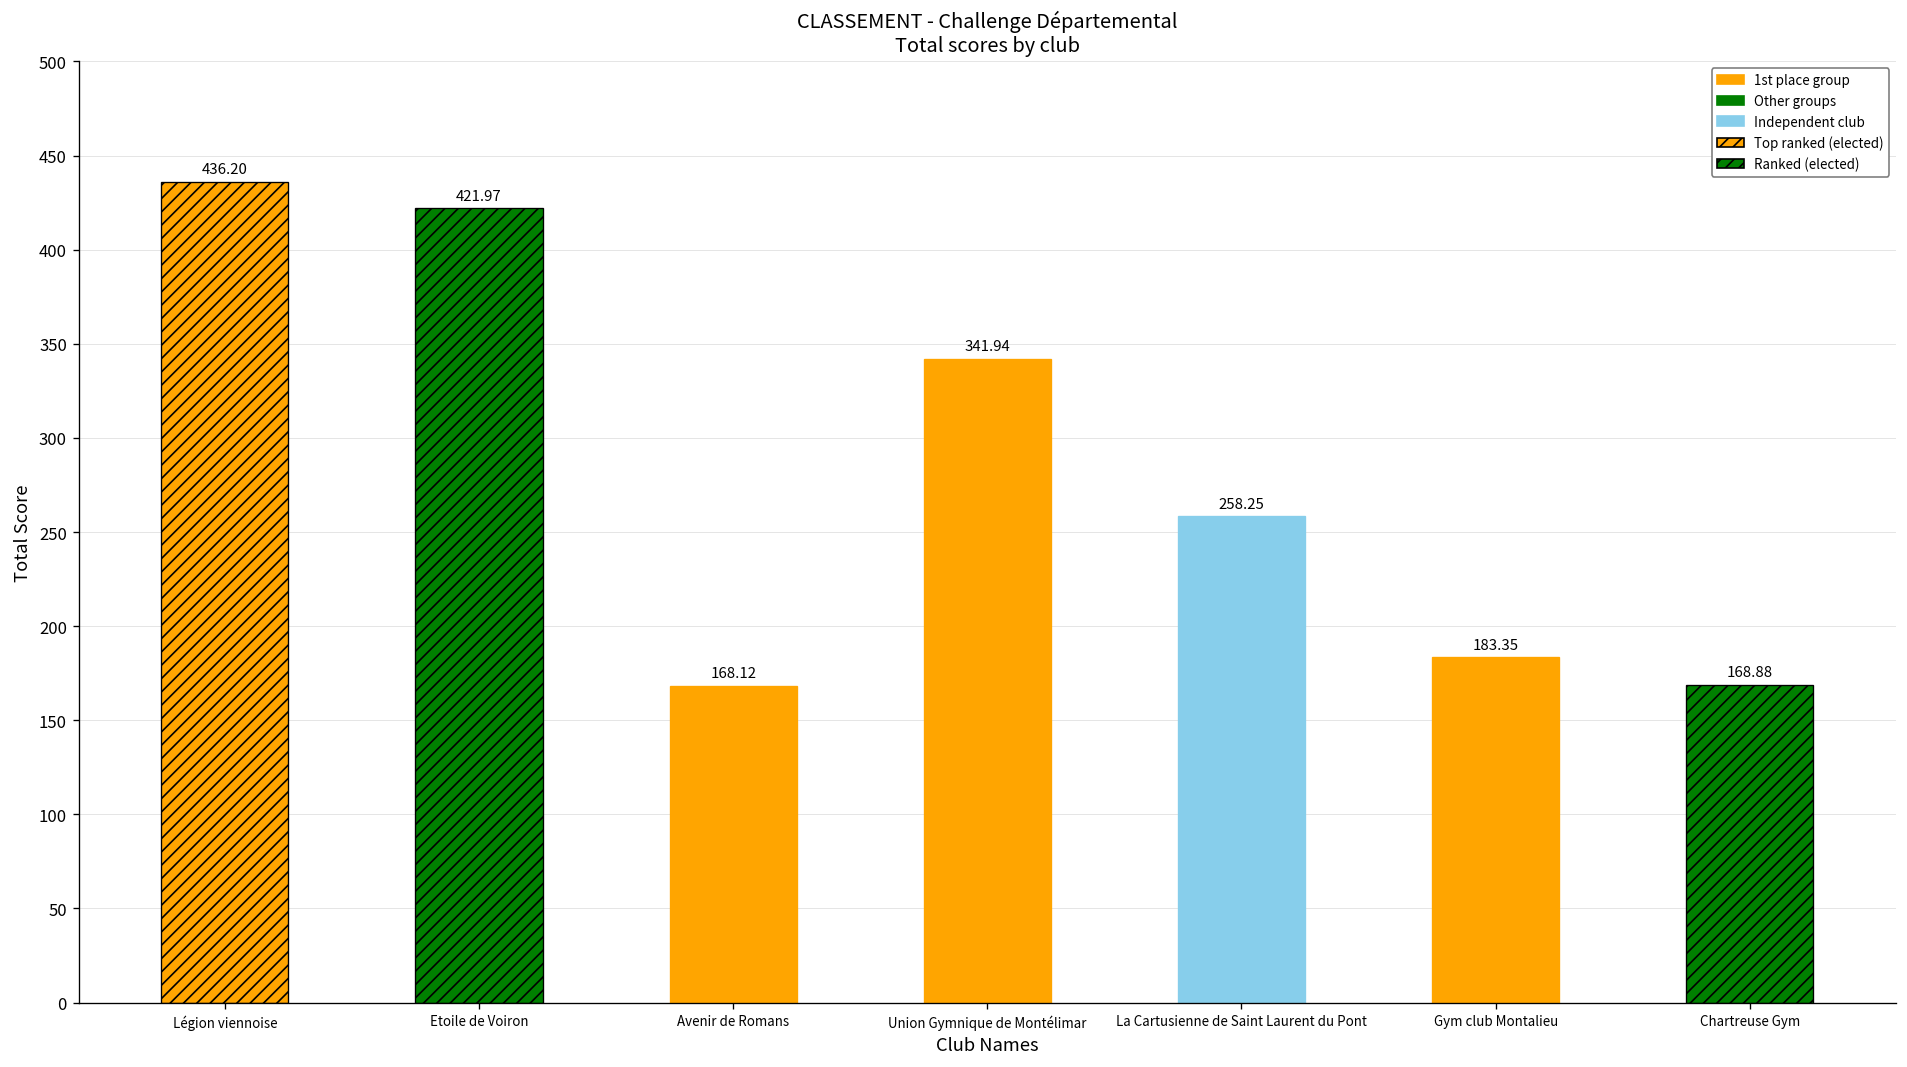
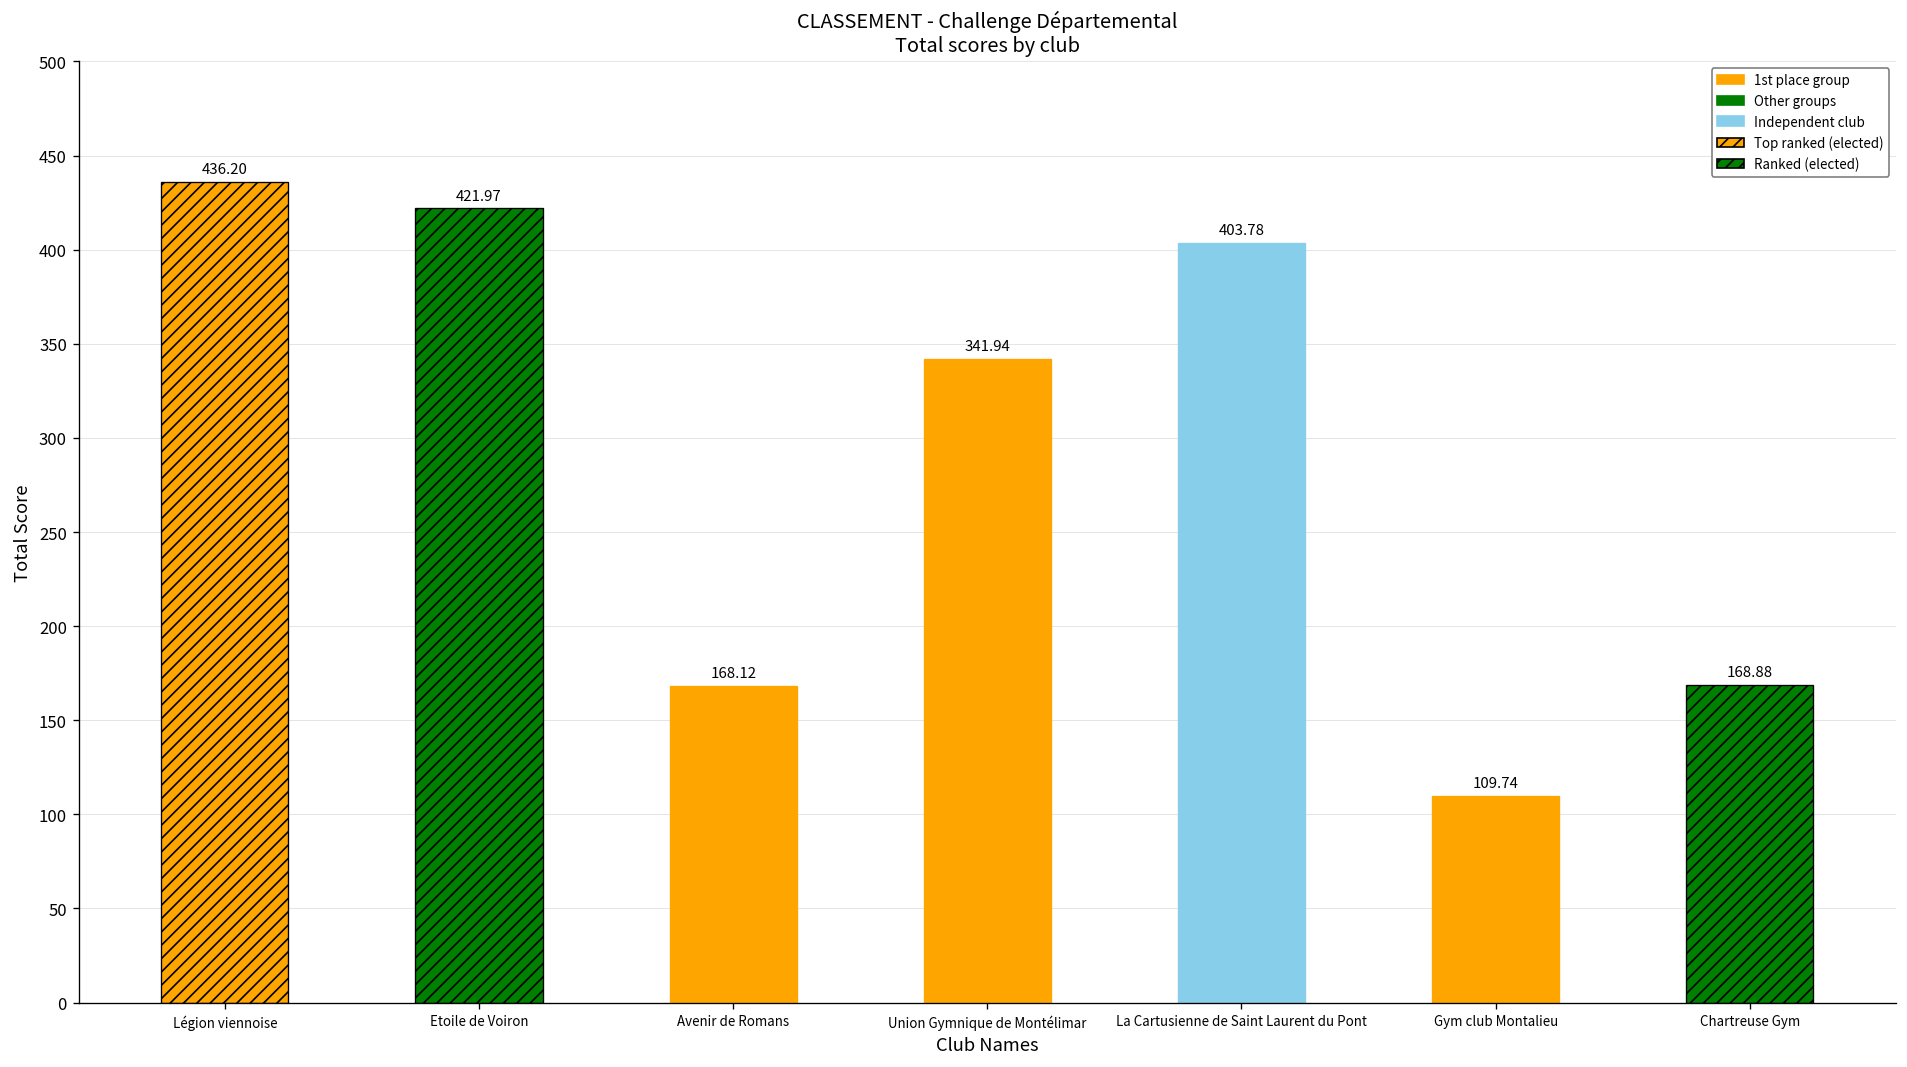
La Cartusienne de Saint Laurent du Pont: 258.25 -> 403.78
Gym club Montalieu: 183.35 -> 109.74
